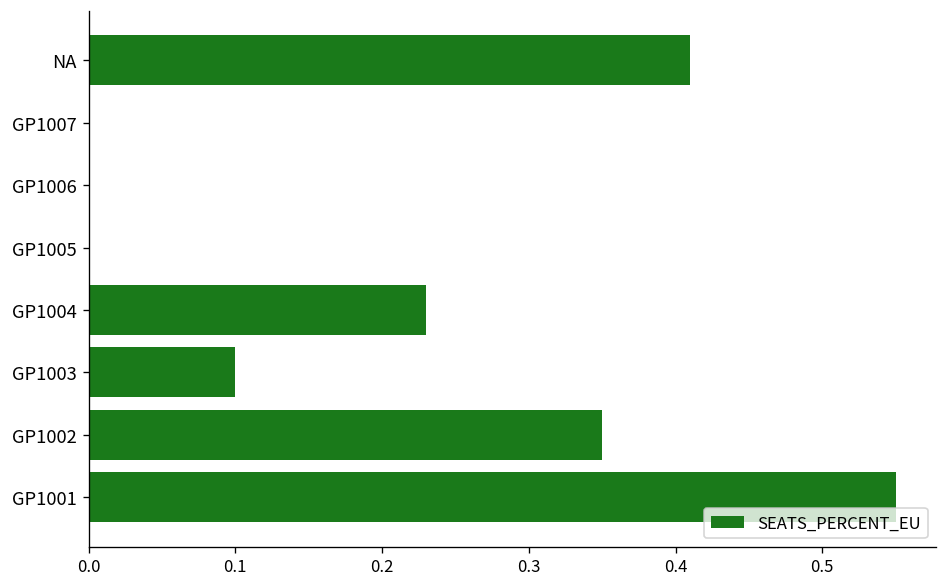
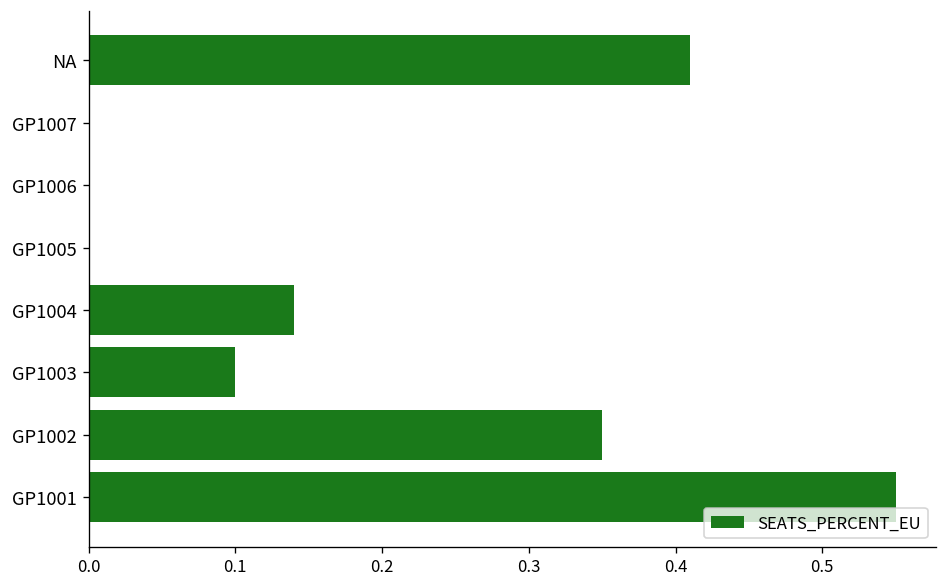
GP1004: 0.23 -> 0.14
